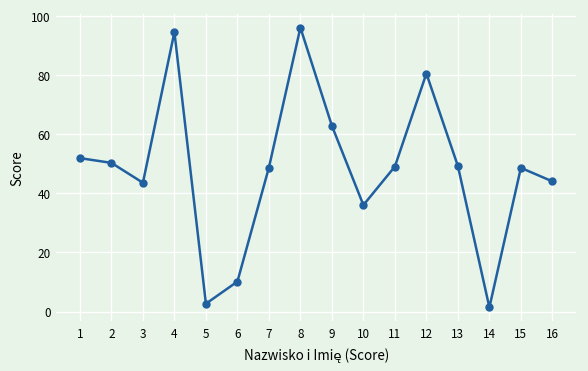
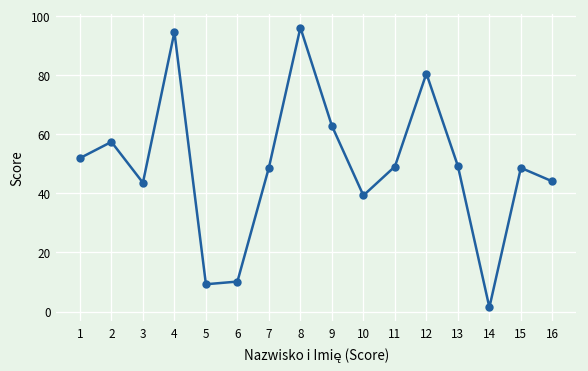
2: 50 -> 57
5: 3 -> 9
10: 36 -> 39
